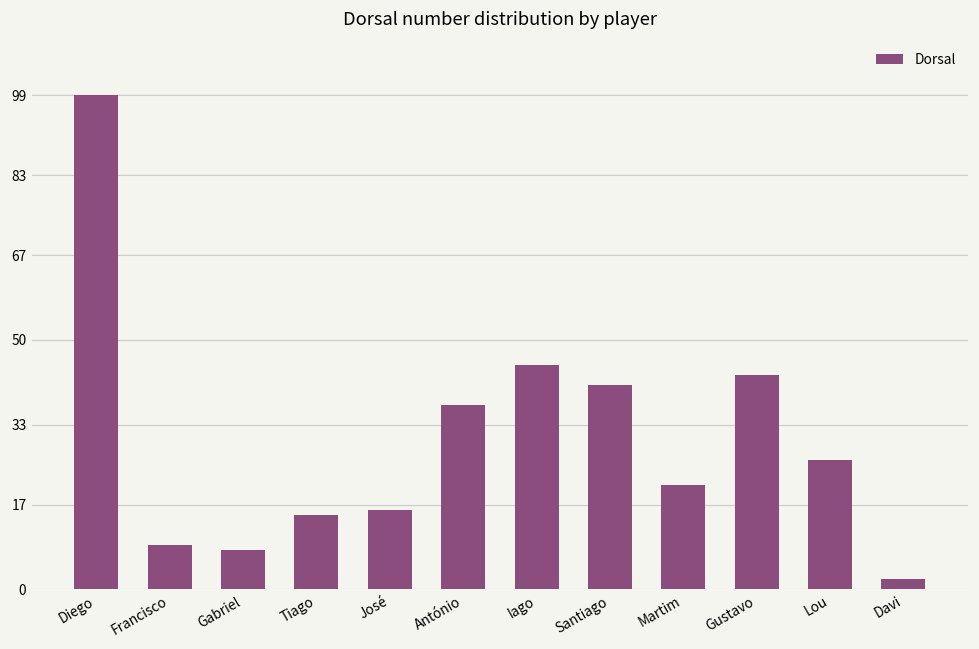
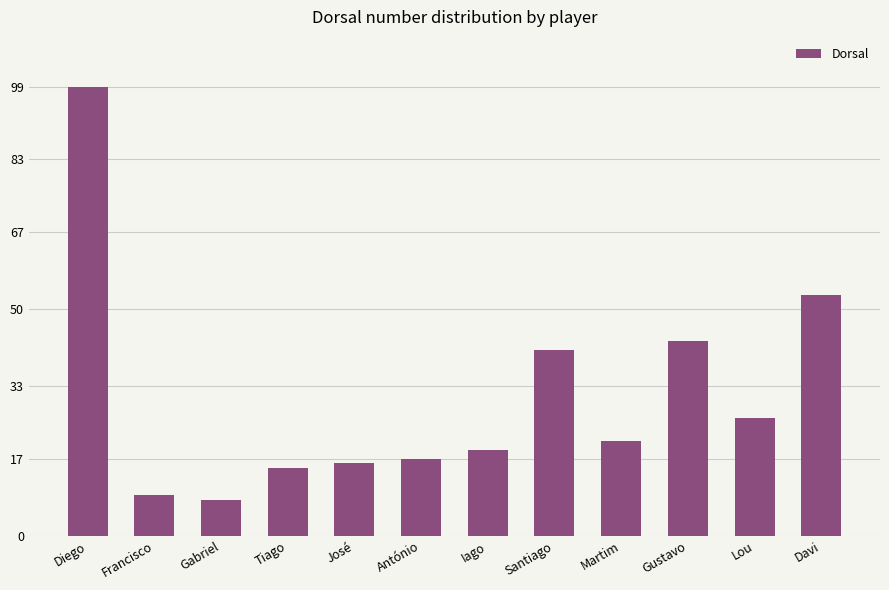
António: 37 -> 17
Iago: 45 -> 19
Davi: 2 -> 53
